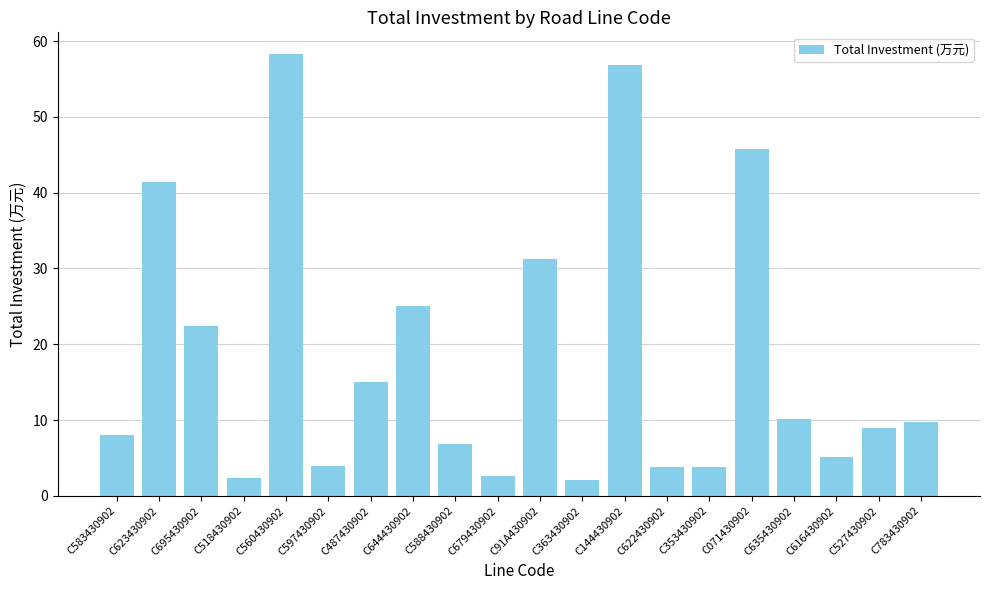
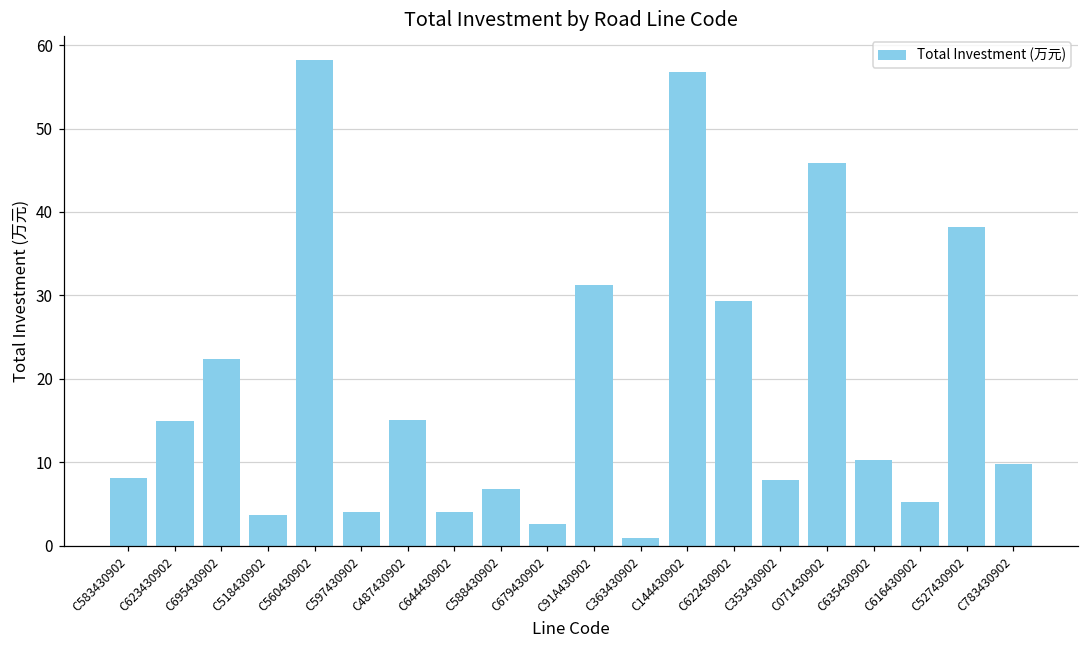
C623430902: 41 -> 15
C518430902: 2 -> 4
C644430902: 25 -> 4
C363430902: 2 -> 1
C622430902: 4 -> 29
C353430902: 4 -> 8
C527430902: 9 -> 38
